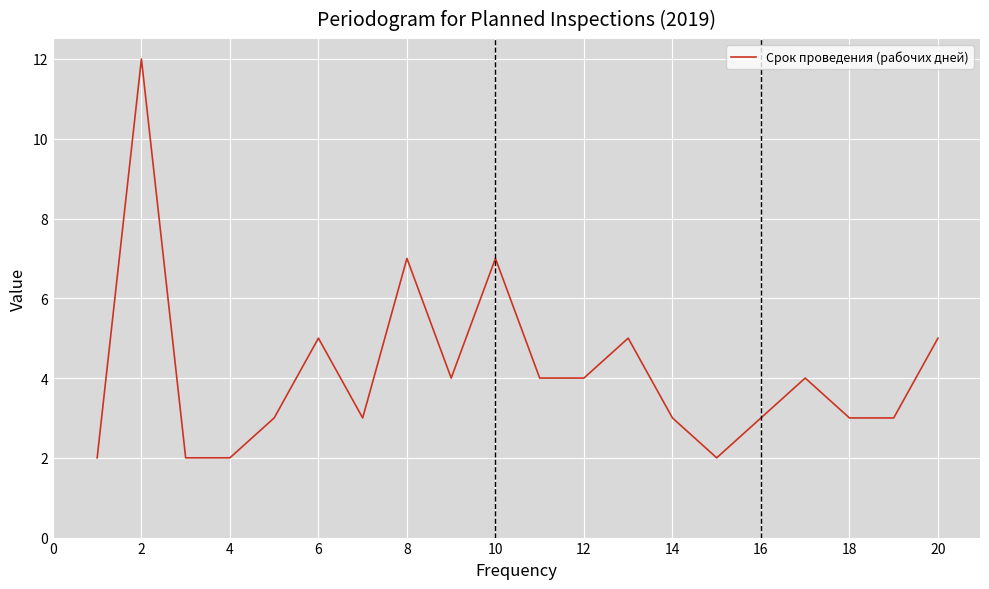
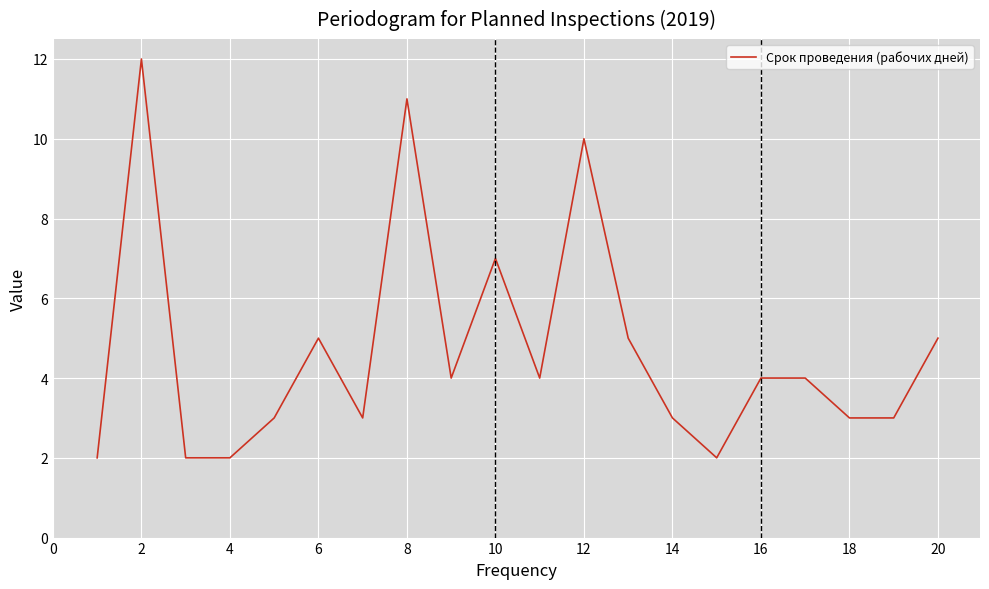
8: 7 -> 11
12: 4 -> 10
16: 3 -> 4
